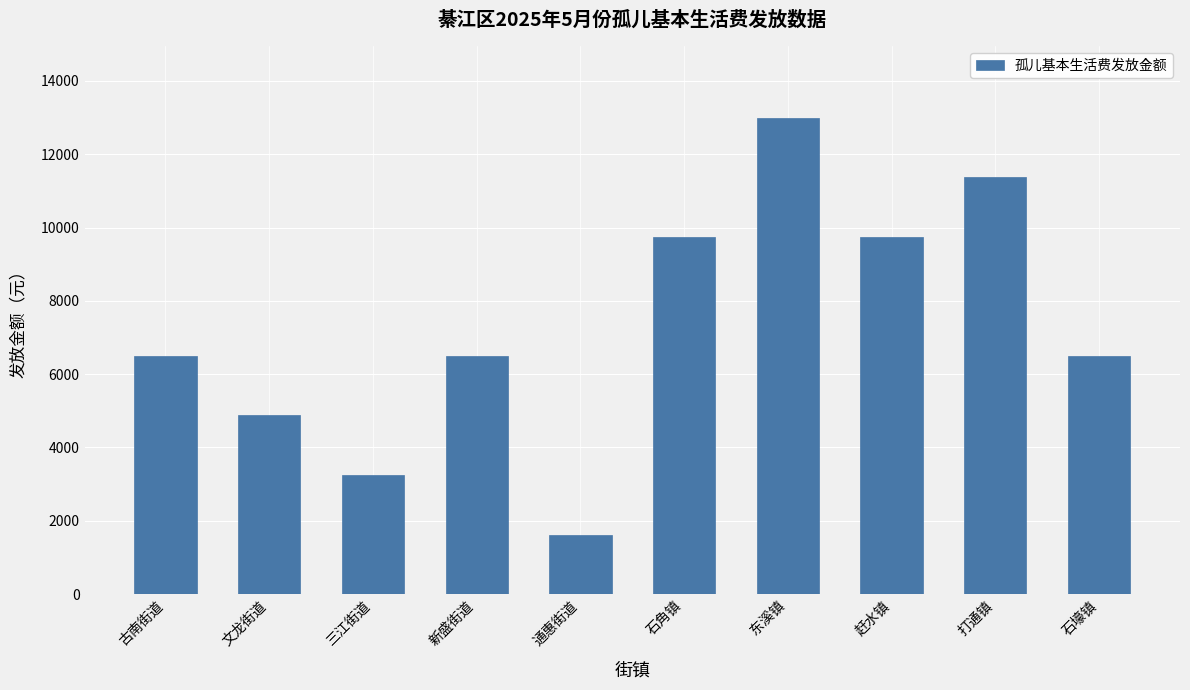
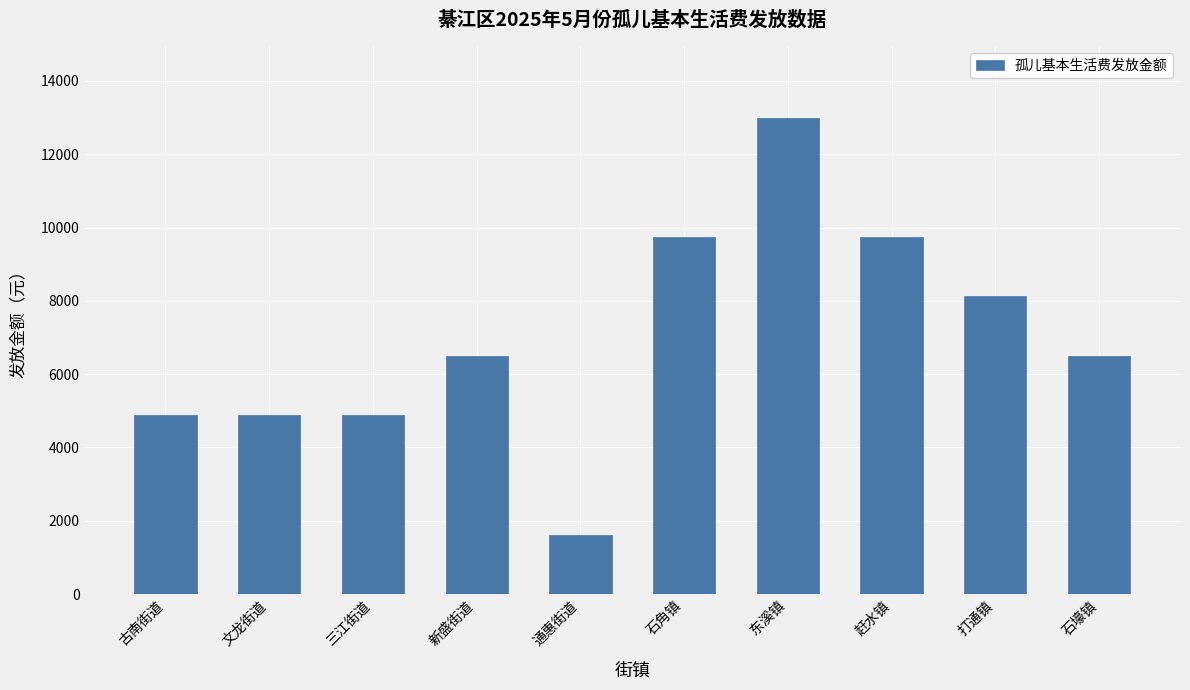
古南街道: 6500 -> 4900
三江街道: 3300 -> 4900
打通镇: 11400 -> 8100
